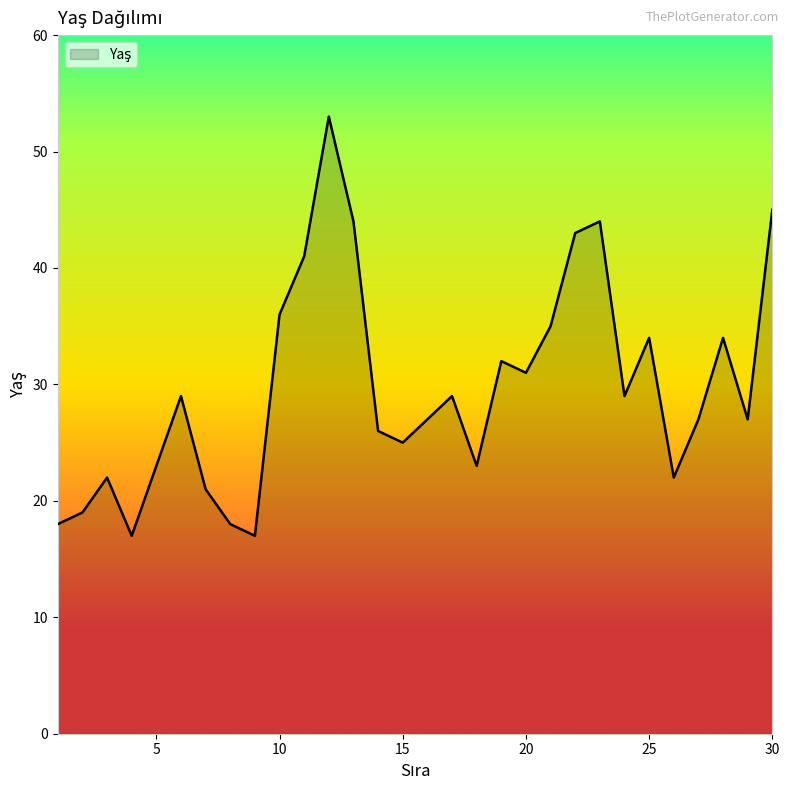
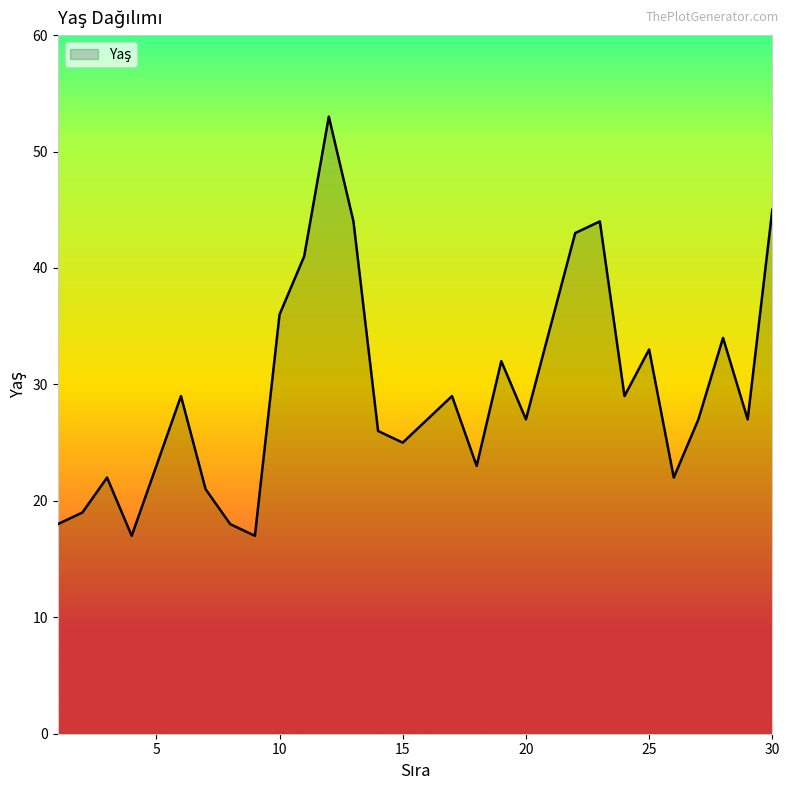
20: 31 -> 27
25: 34 -> 33
